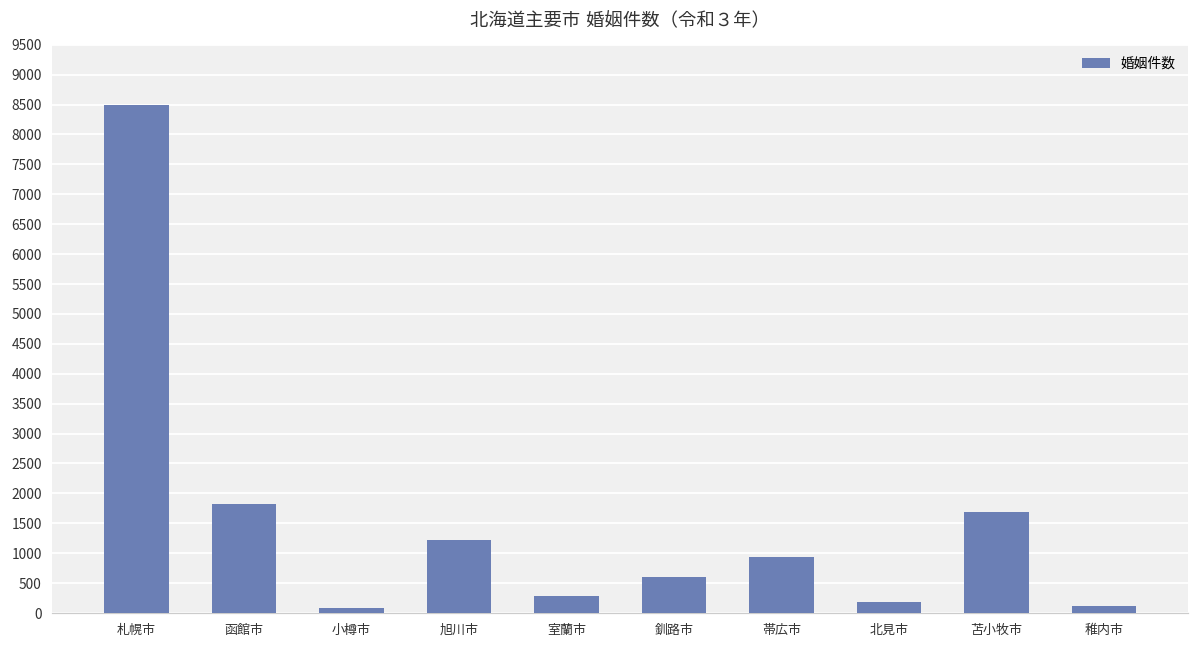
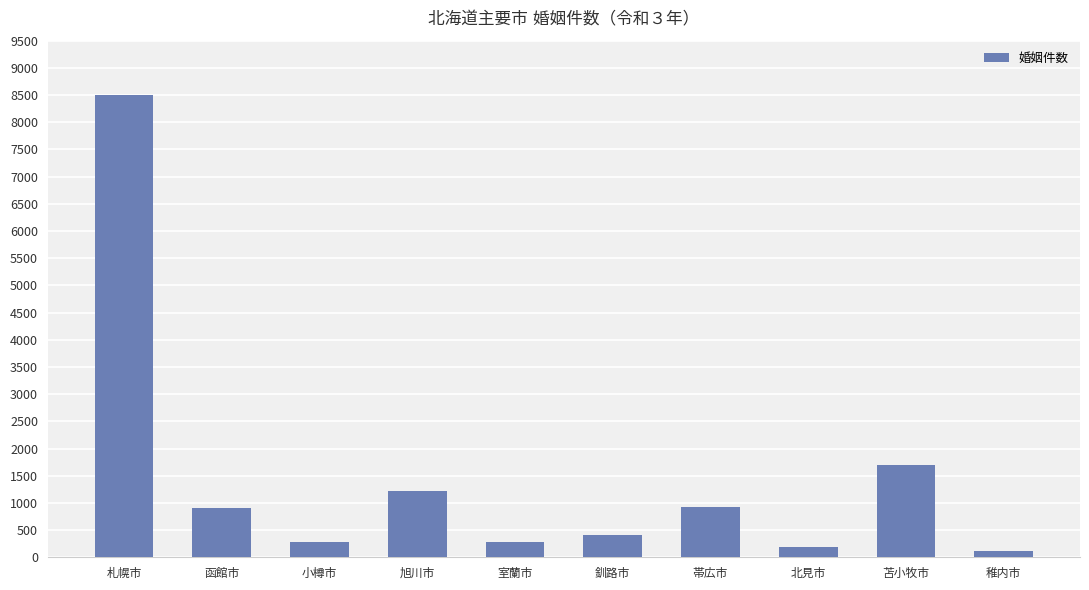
函館市: 1800 -> 900
小樽市: 100 -> 300
釧路市: 600 -> 400
